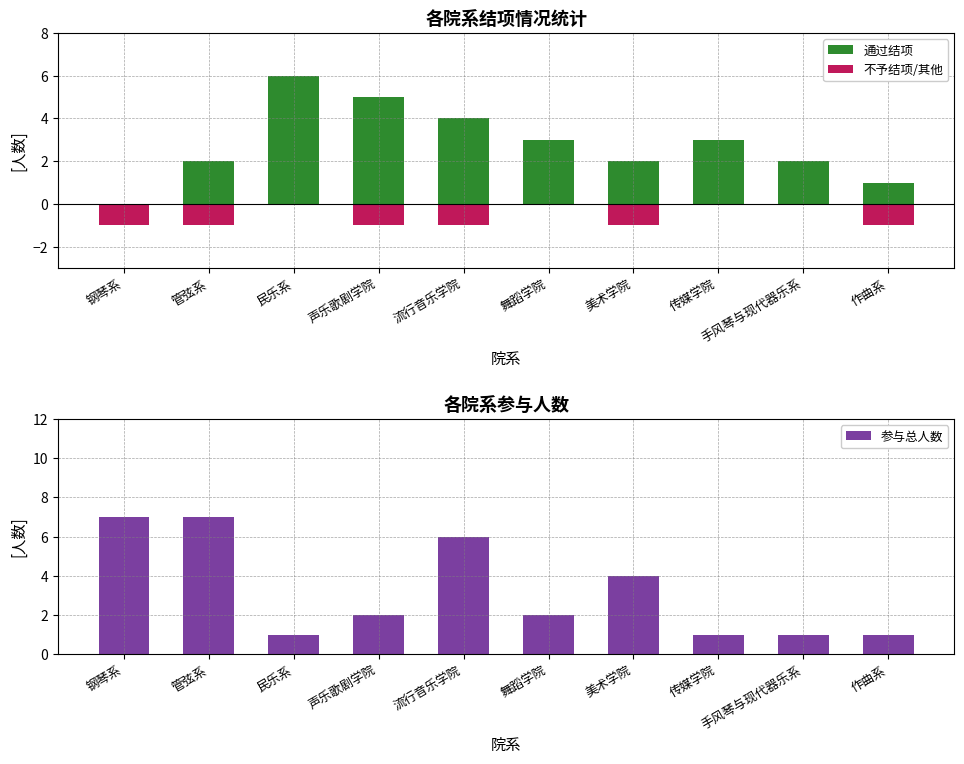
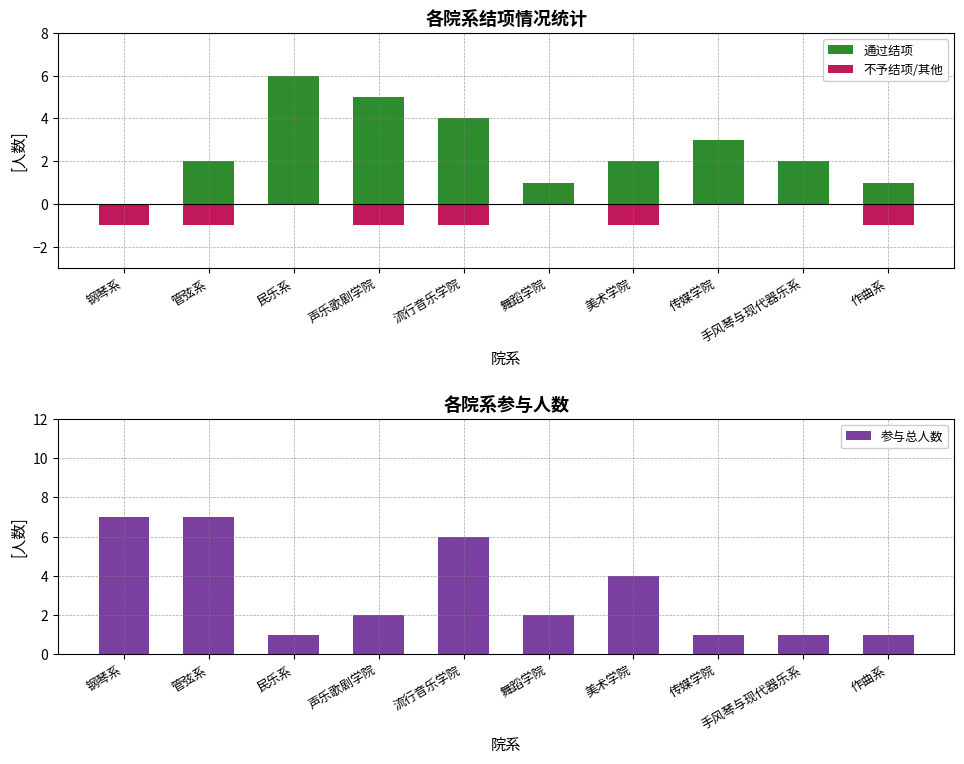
各院系结项情况统计, 通过结项, 舞蹈学院: 3 -> 1
